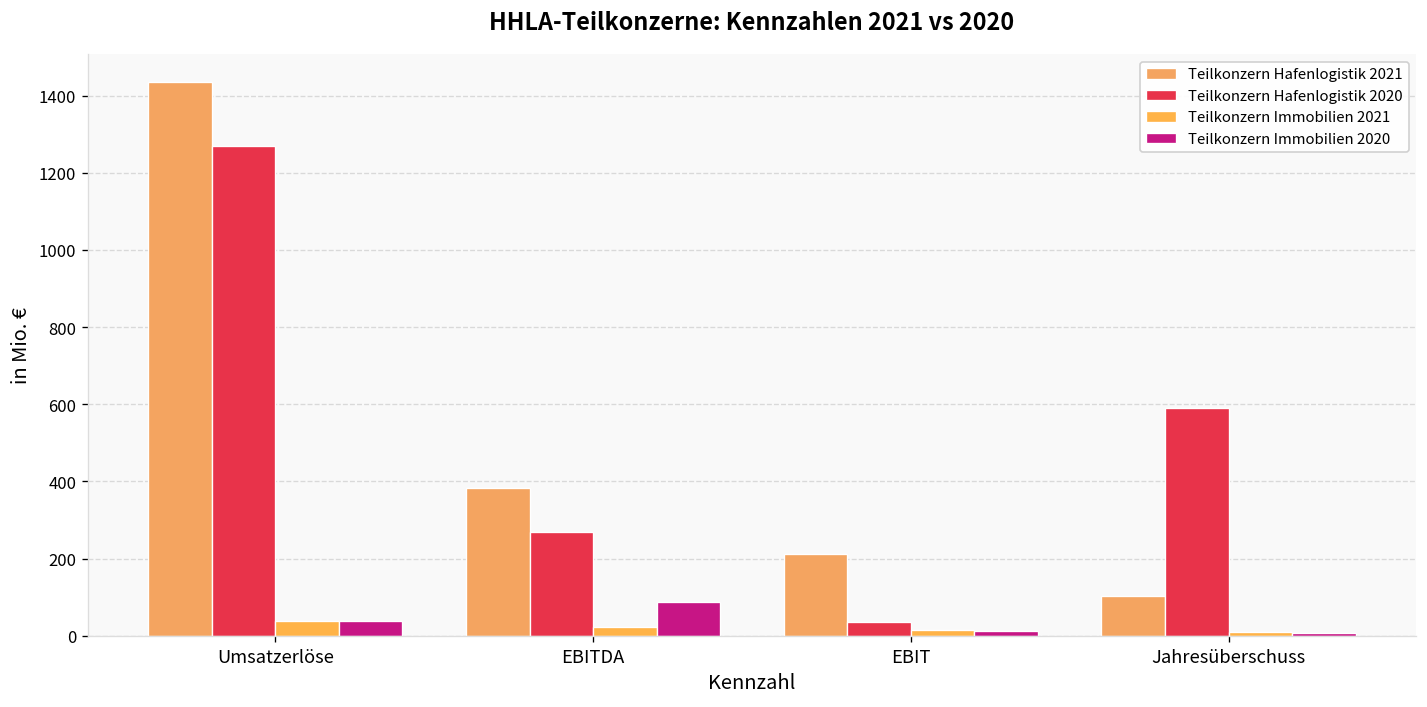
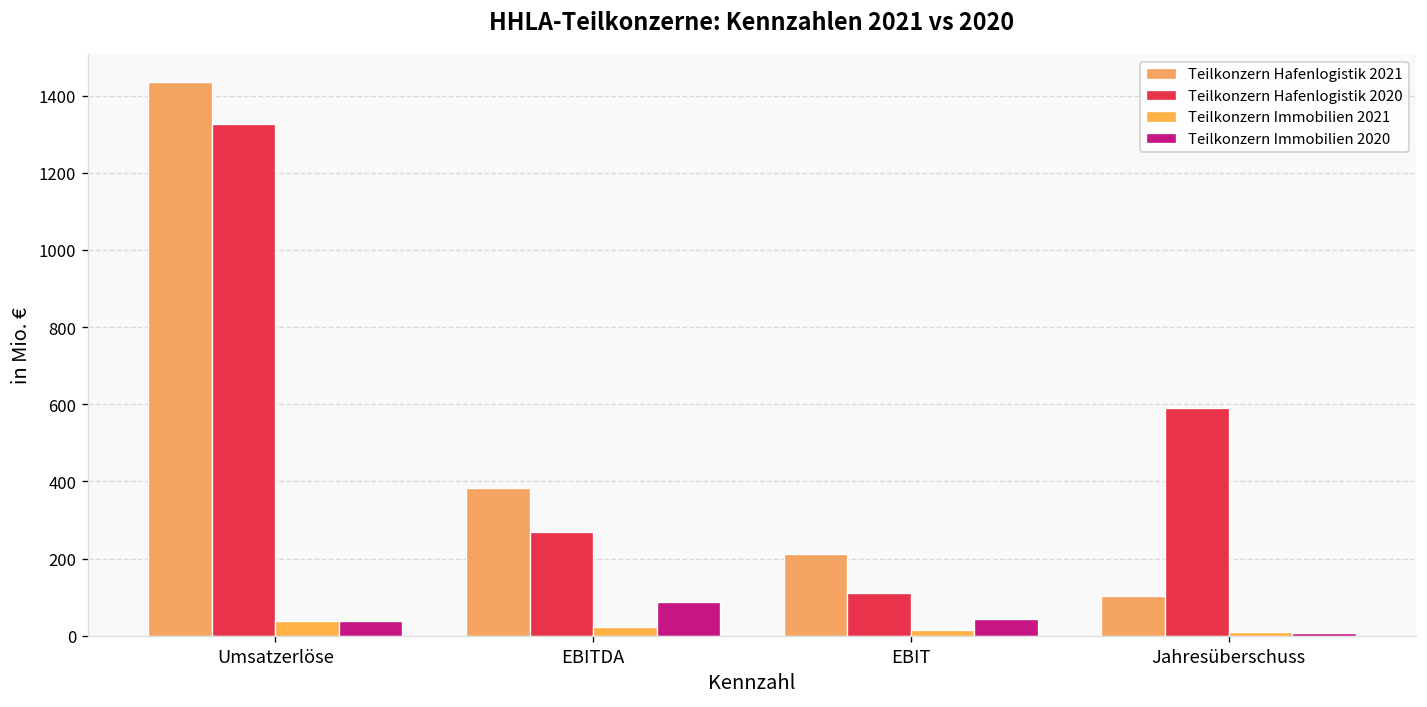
Teilkonzern Hafenlogistik 2020, Umsatzerlöse: 1270 -> 1330
Teilkonzern Hafenlogistik 2020, EBIT: 40 -> 110
Teilkonzern Immobilien 2020, EBIT: 10 -> 40
